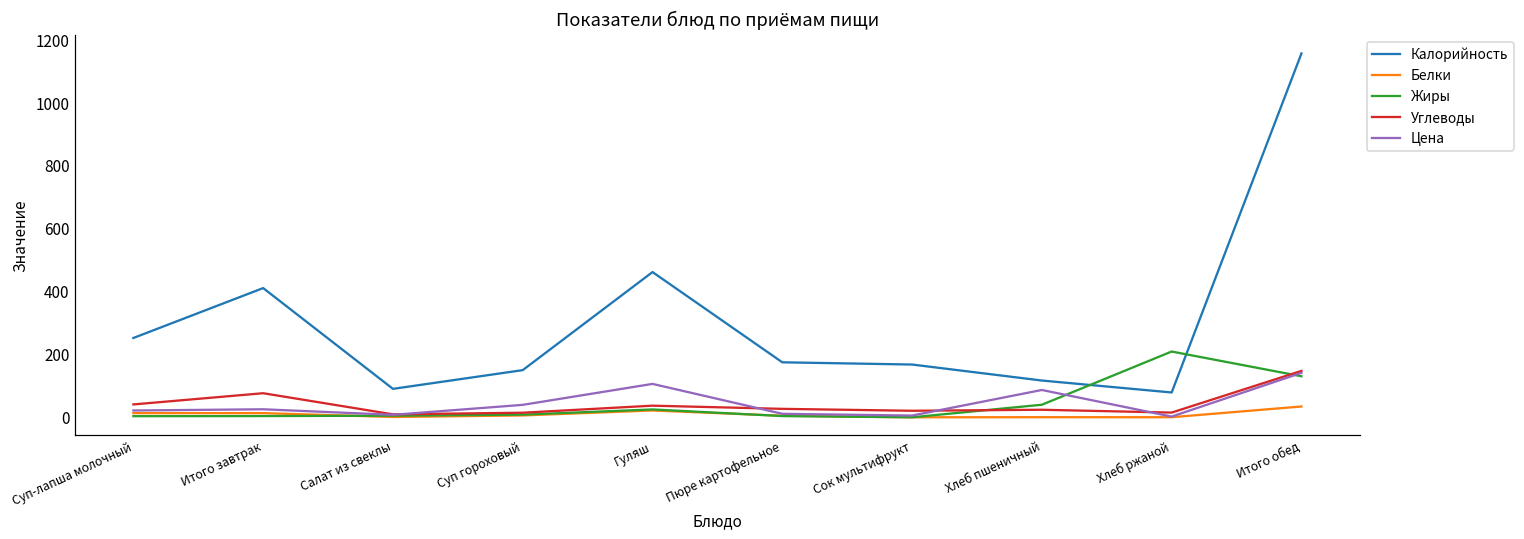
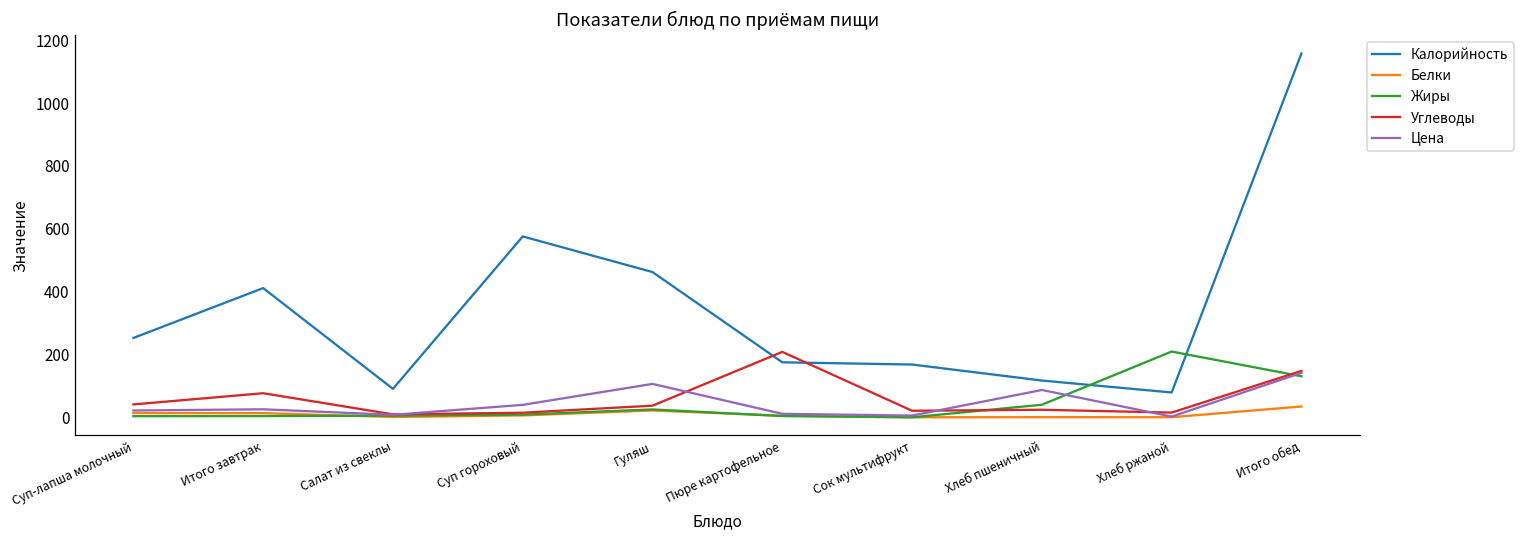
Калорийность, Суп гороховый: 150 -> 580
Углеводы, Пюре картофельное: 30 -> 210
